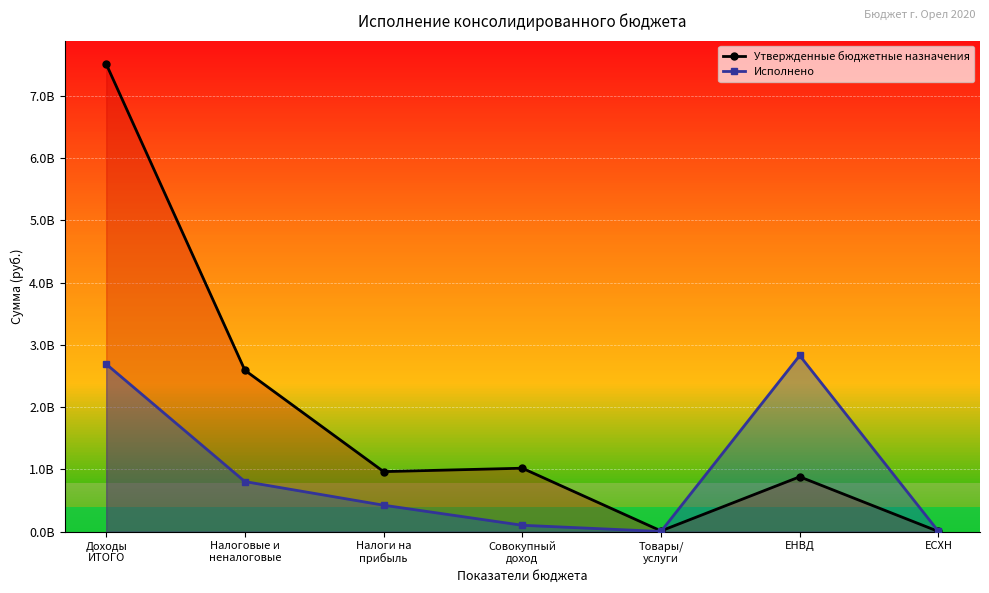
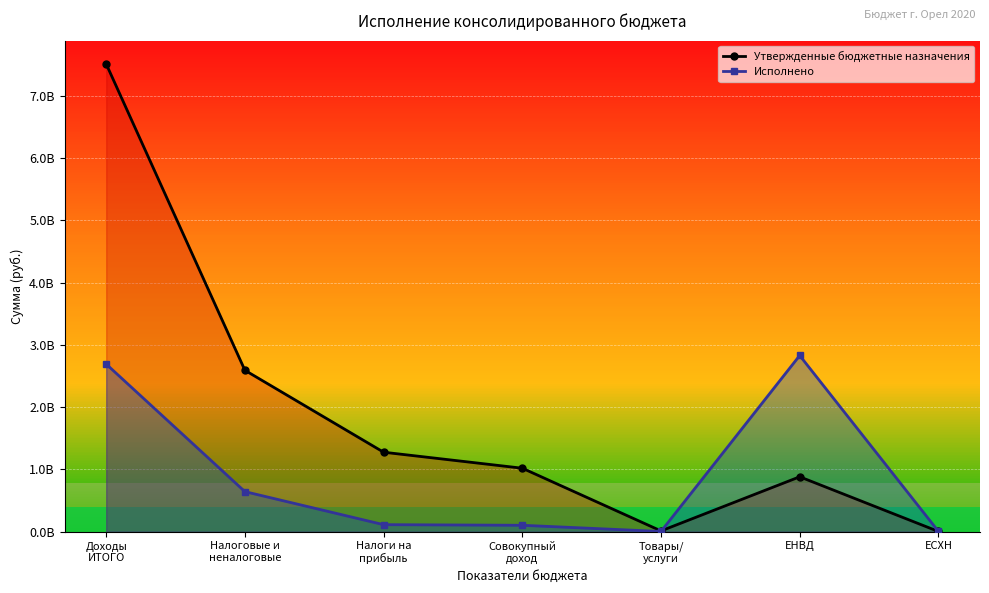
Исполнено, Налоговые и неналоговые: 800000000 -> 600000000
Утвержденные бюджетные назначения, Налоги на прибыль: 1000000000 -> 1300000000
Исполнено, Налоги на прибыль: 400000000 -> 100000000
